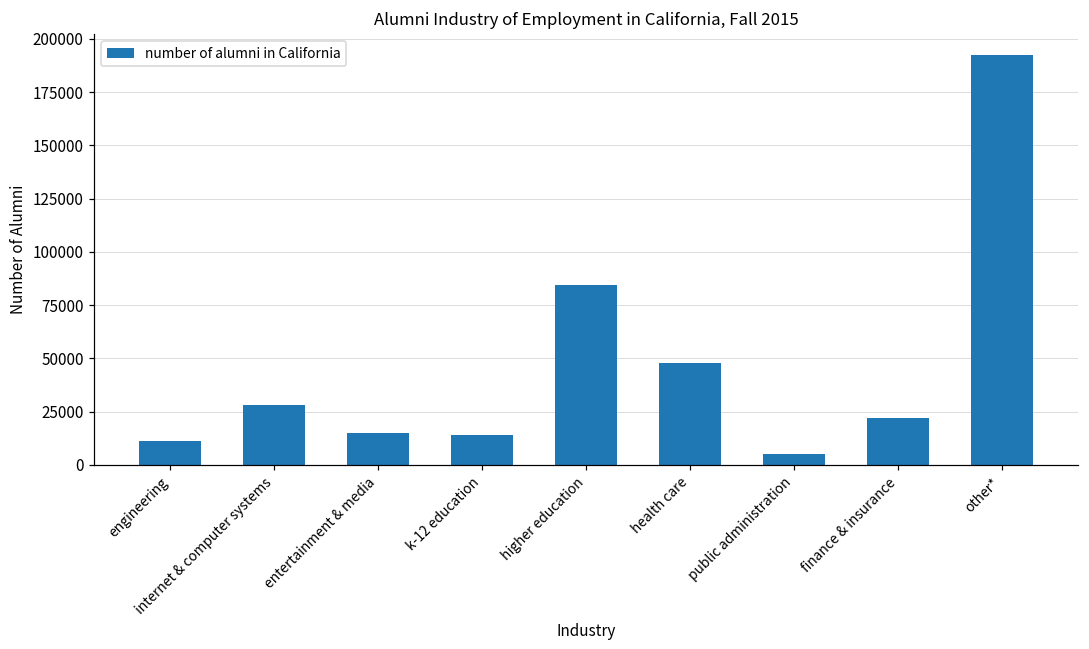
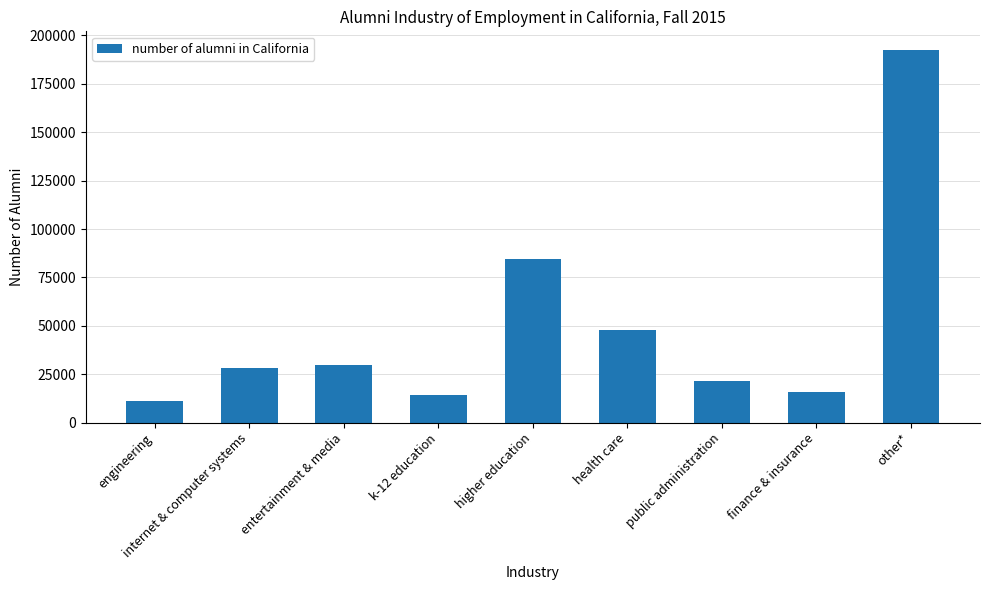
entertainment & media: 15000 -> 30000
public administration: 5000 -> 22000
finance & insurance: 22000 -> 16000
